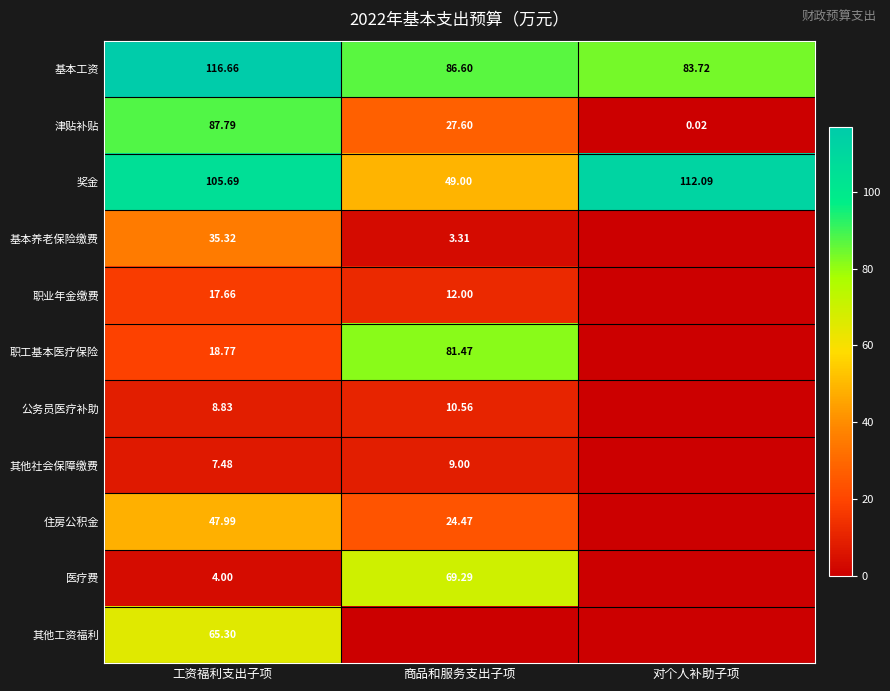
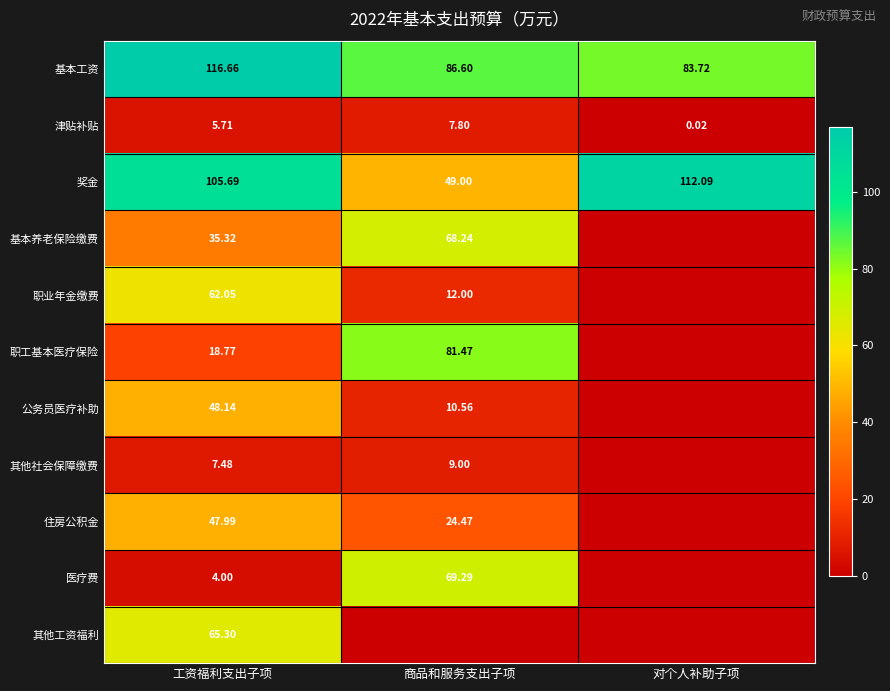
津贴补贴, 工资福利支出子项: 87.79 -> 5.71
津贴补贴, 商品和服务支出子项: 27.60 -> 7.80
基本养老保险缴费, 商品和服务支出子项: 3.31 -> 68.24
职业年金缴费, 工资福利支出子项: 17.66 -> 62.05
公务员医疗补助, 工资福利支出子项: 8.83 -> 48.14
